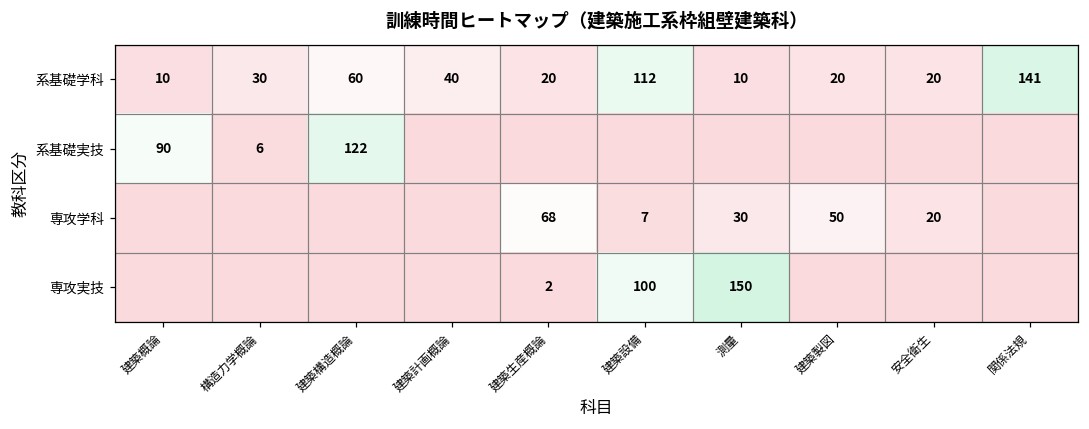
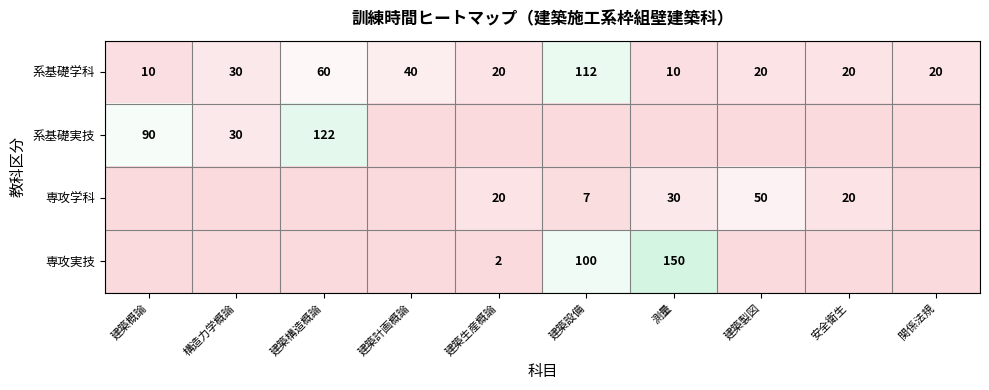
系基礎学科, 関係法規: 141 -> 20
系基礎実技, 構造力学概論: 6 -> 30
専攻学科, 建築生産概論: 68 -> 20
